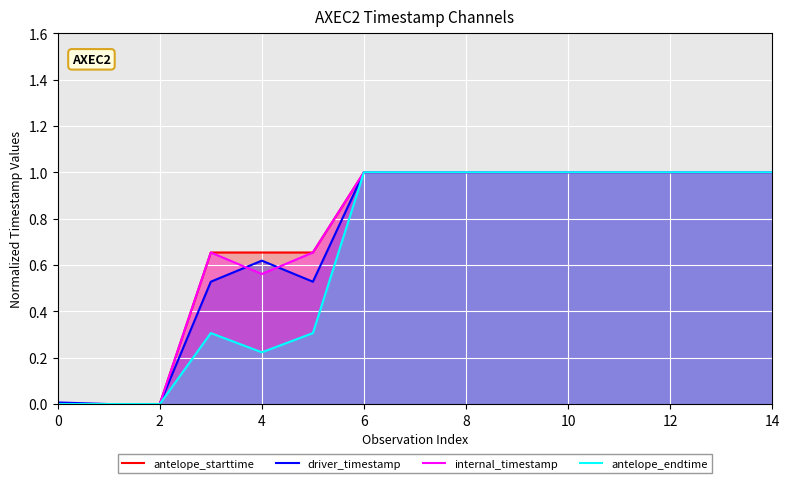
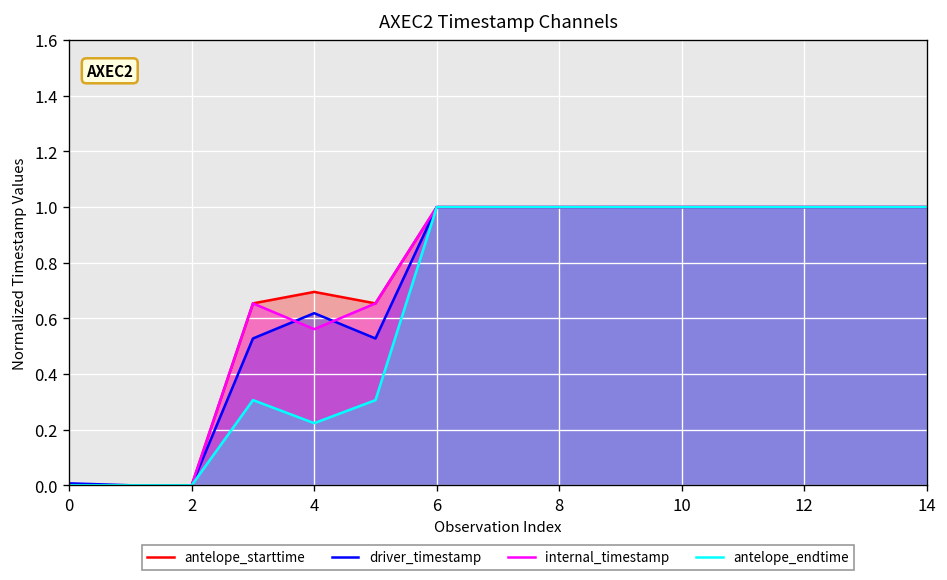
antelope_starttime, 4: 0.65 -> 0.70
